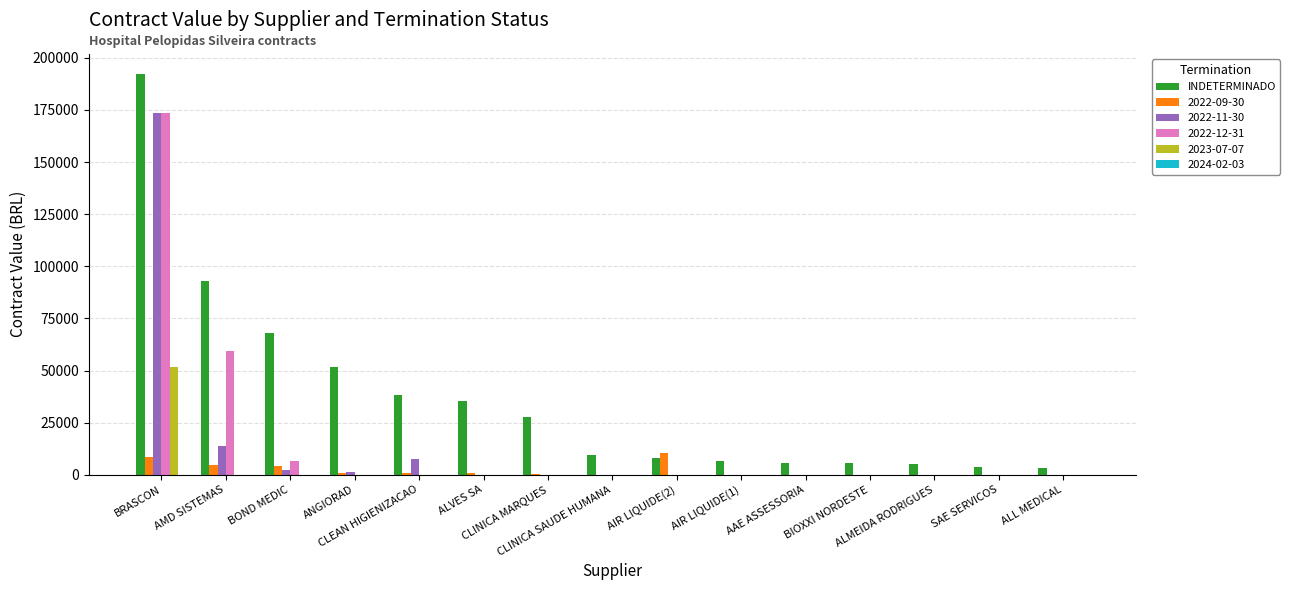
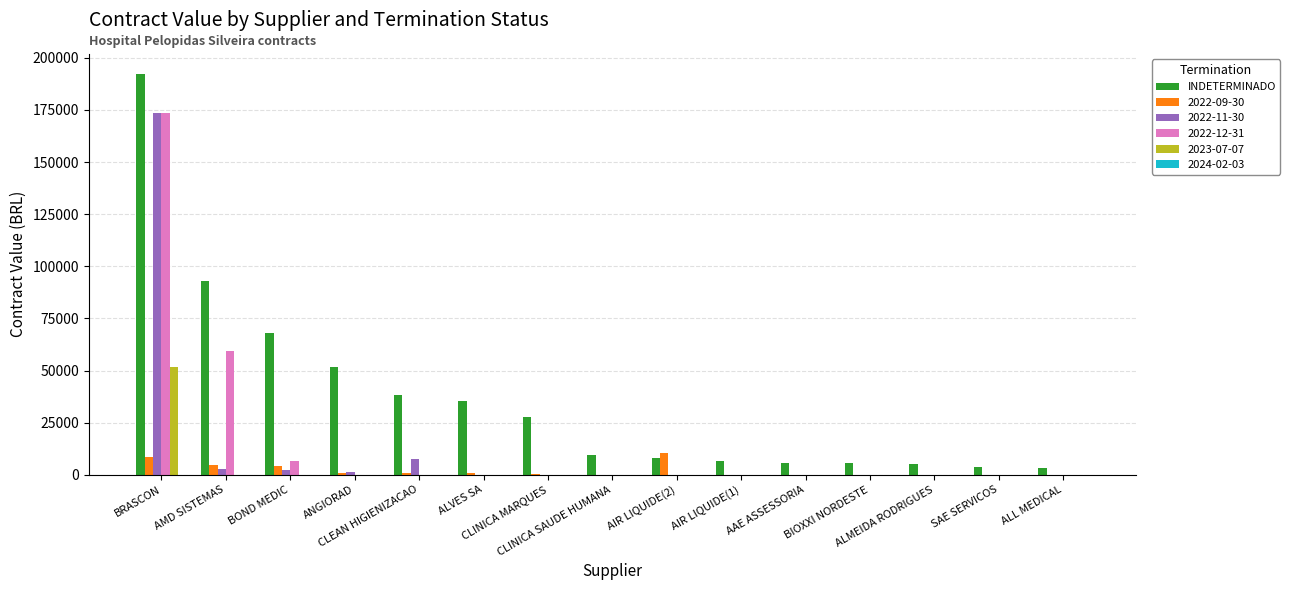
2022-11-30, AMD SISTEMAS: 14000 -> 3000
